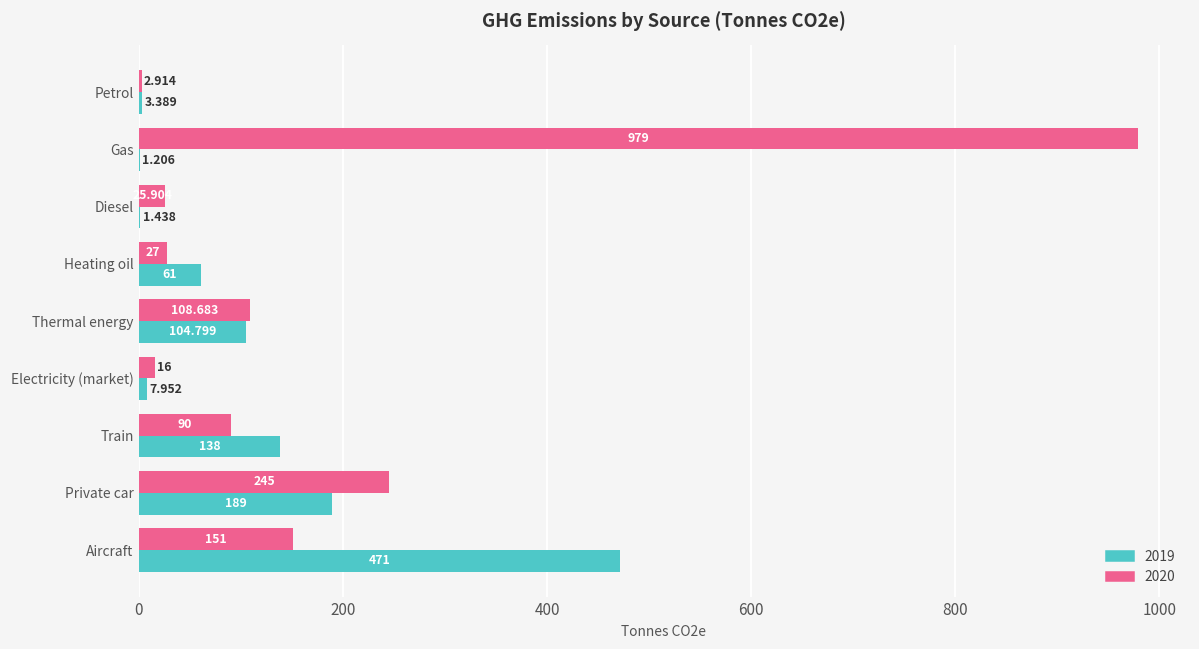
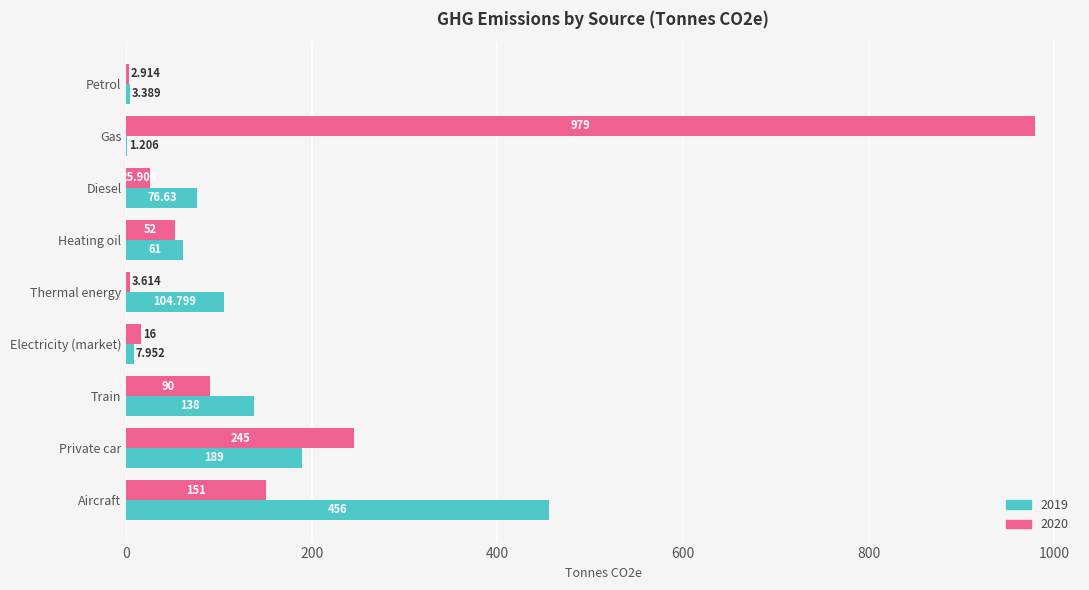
2019, Diesel: 1.438 -> 76.63
2020, Heating oil: 27 -> 52
2020, Thermal energy: 108.683 -> 3.614
2019, Aircraft: 471 -> 456
